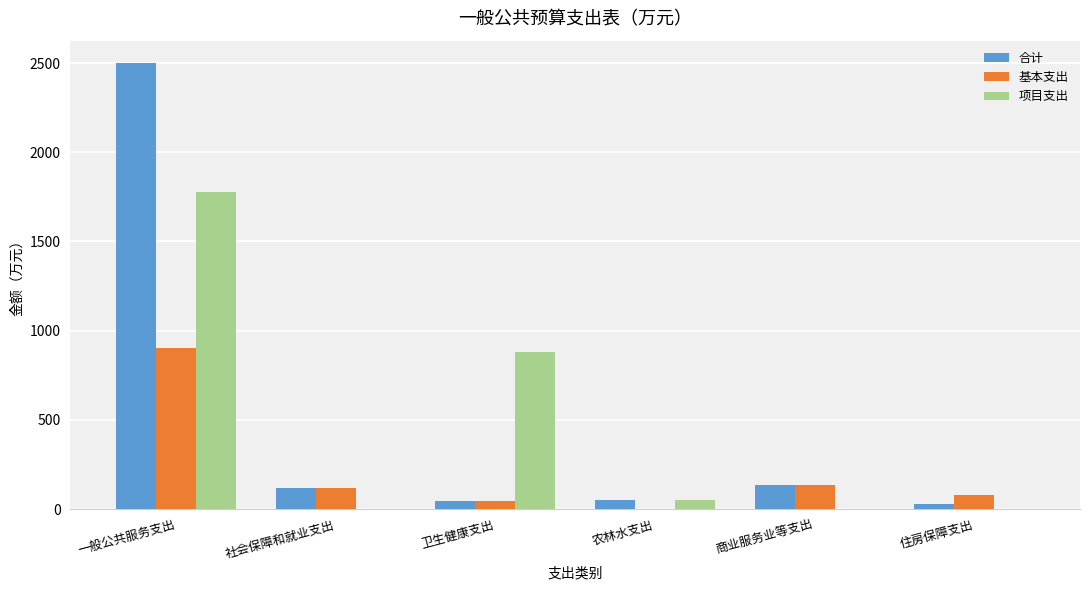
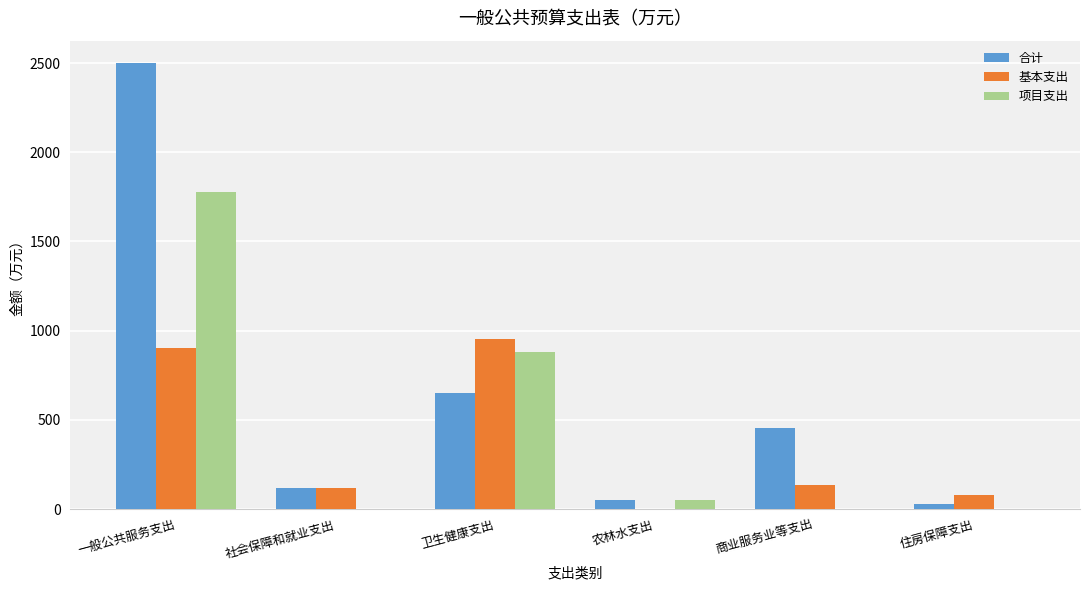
合计, 卫生健康支出: 50 -> 650
基本支出, 卫生健康支出: 50 -> 950
合计, 商业服务业等支出: 130 -> 450
